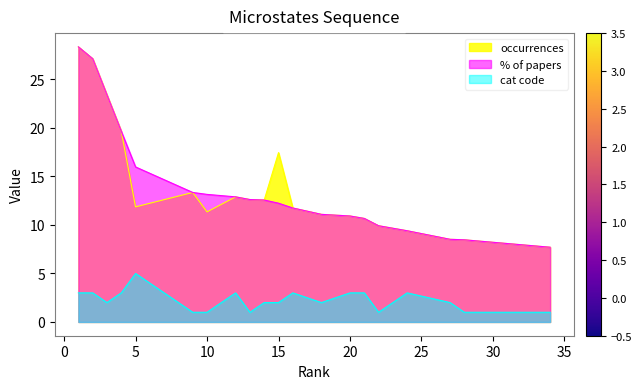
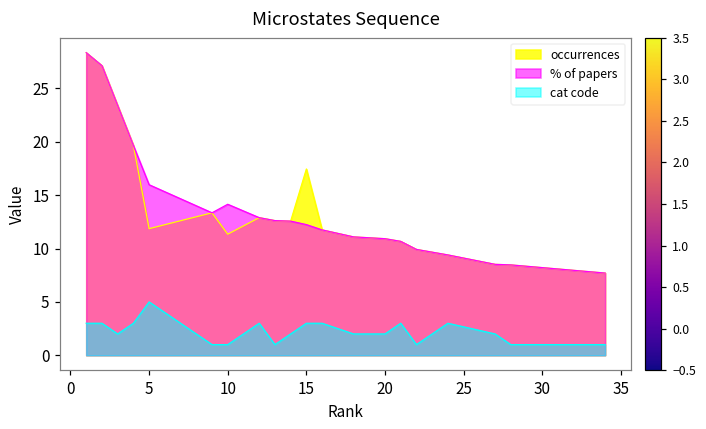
% of papers, 10: 13 -> 14
cat code, 15: 2 -> 3
cat code, 20: 3 -> 2
